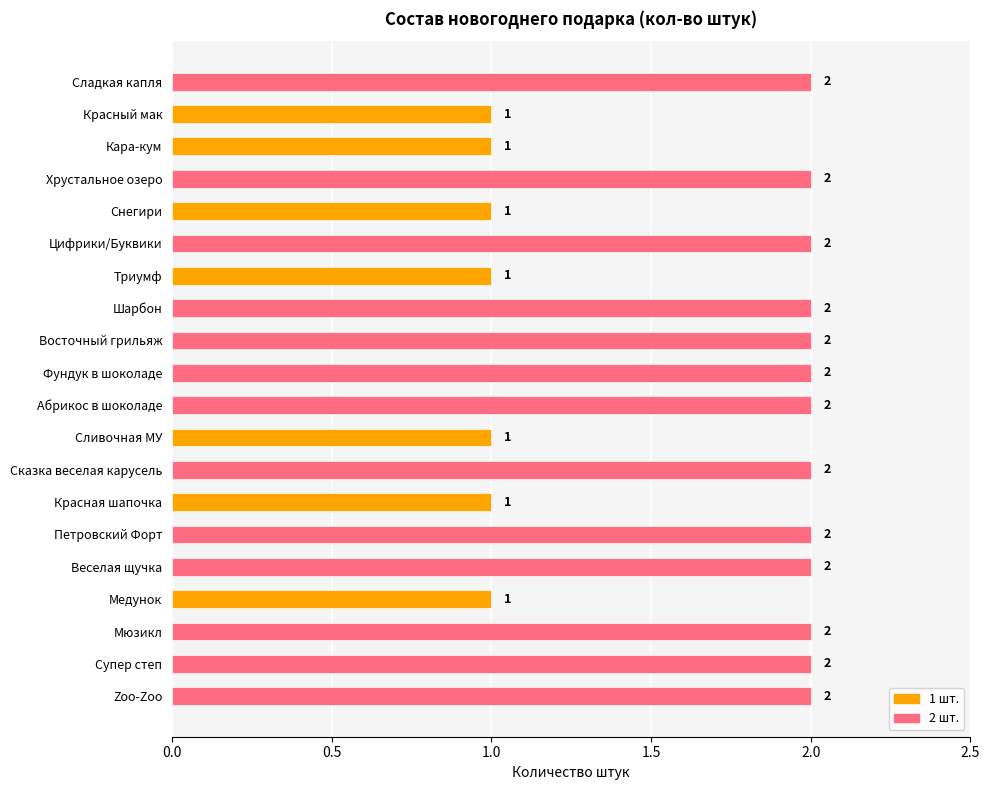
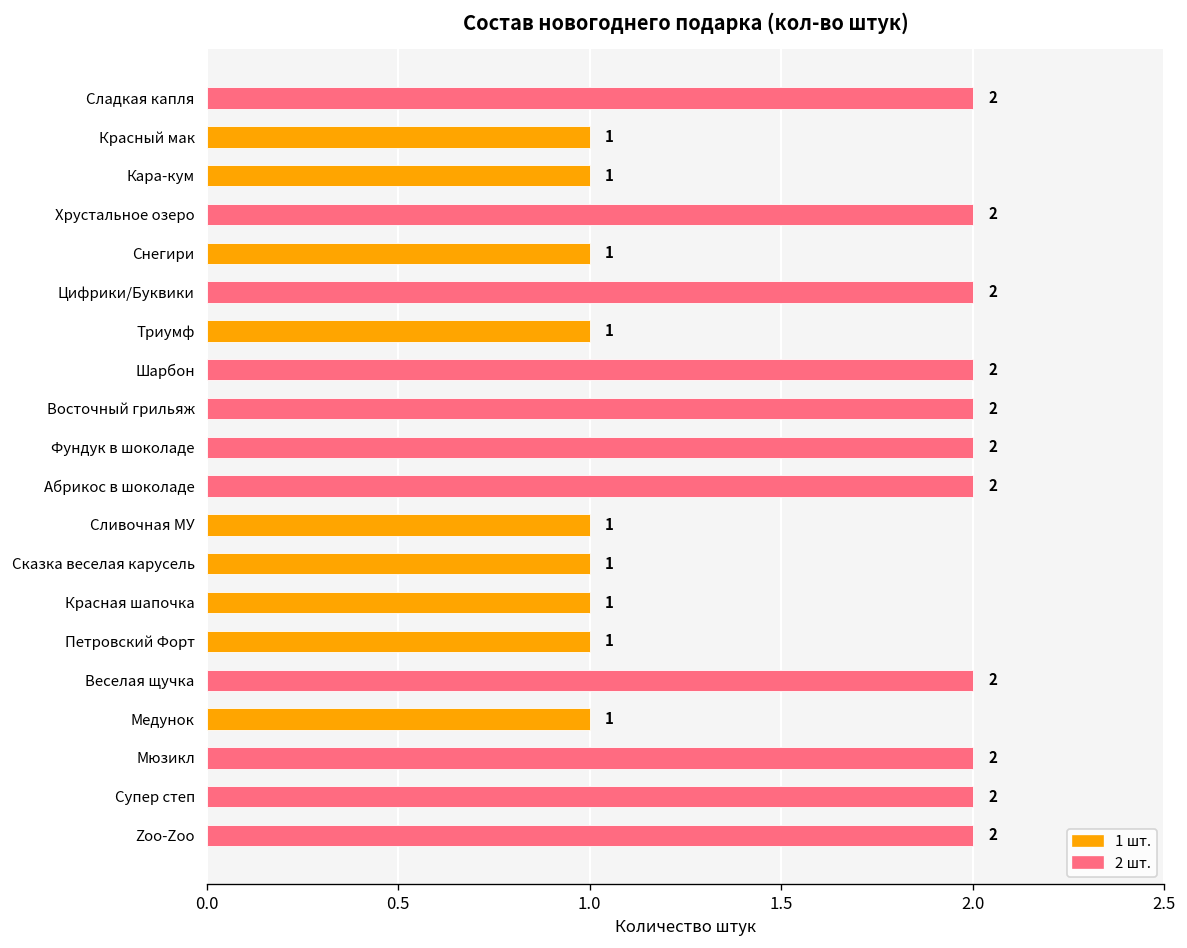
Сказка веселая карусель: 2 -> 1
Петровский Форт: 2 -> 1
